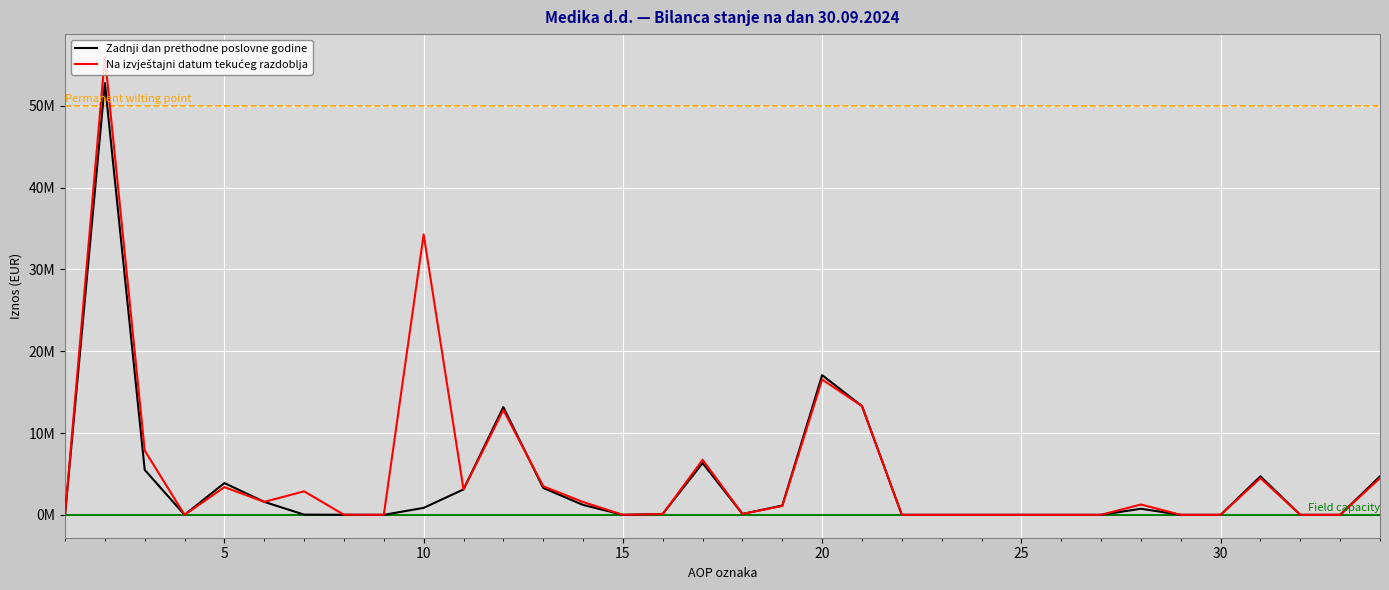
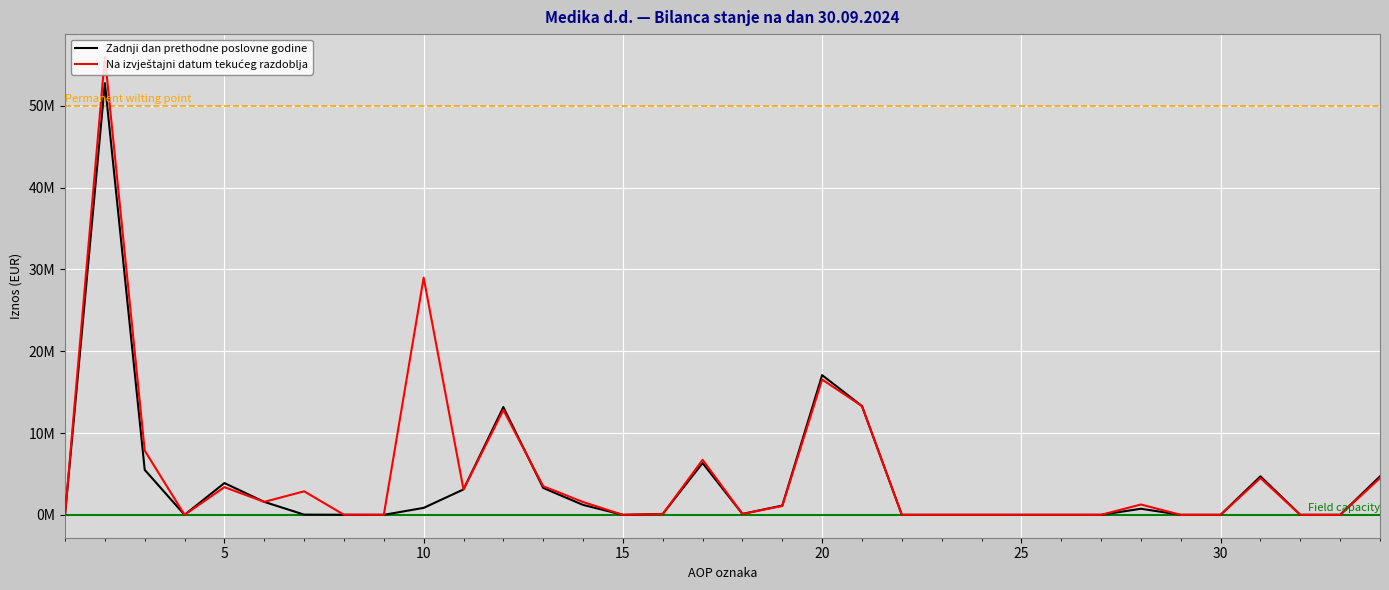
Na izvještajni datum tekućeg razdoblja, 10: 34000000 -> 29000000
